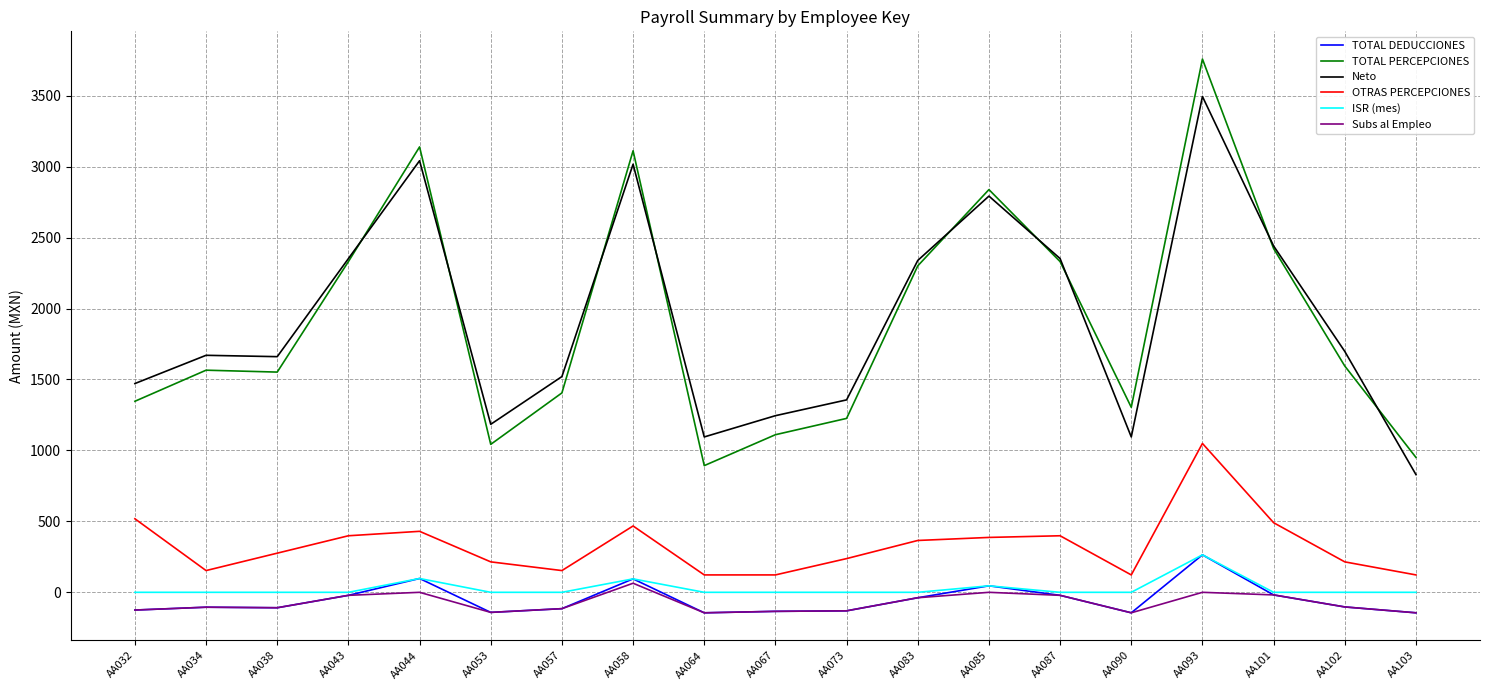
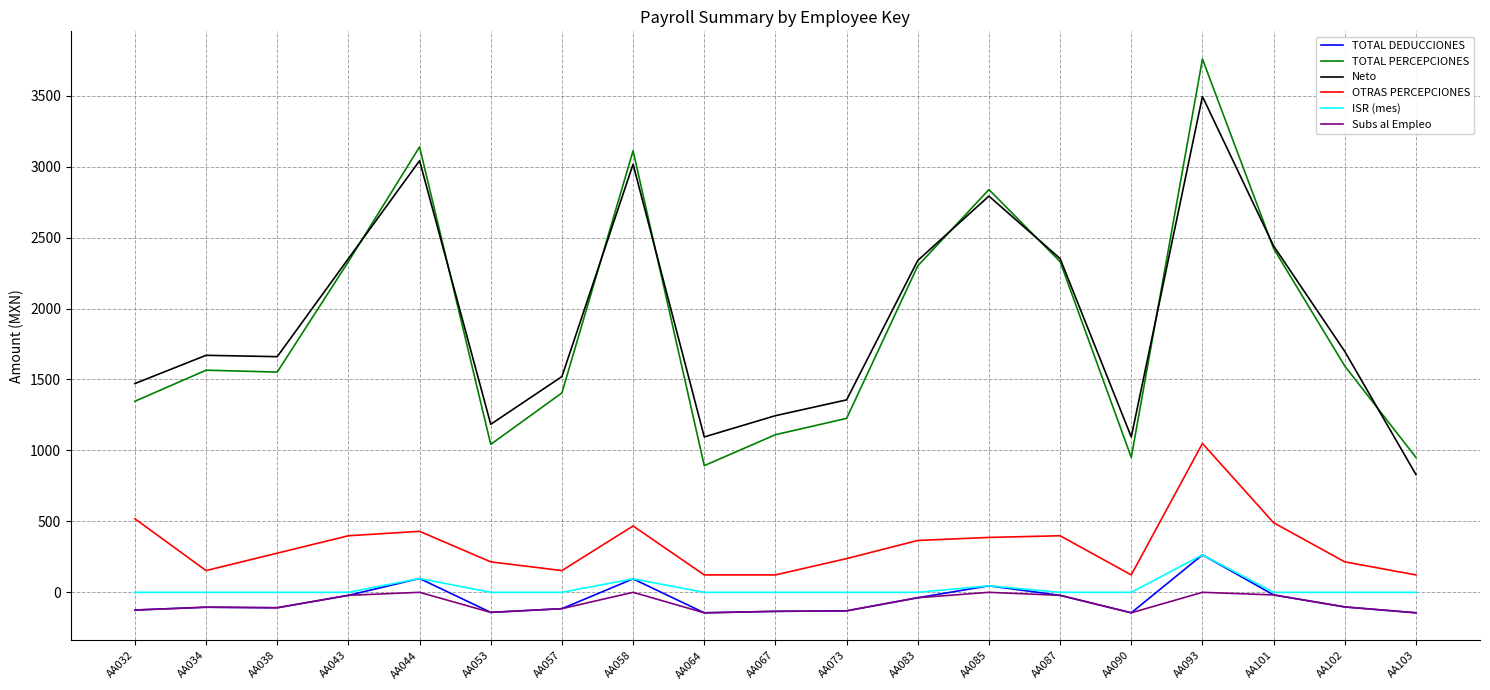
Subs al Empleo, AA058: 60 -> 0
TOTAL PERCEPCIONES, AA090: 1300 -> 950
